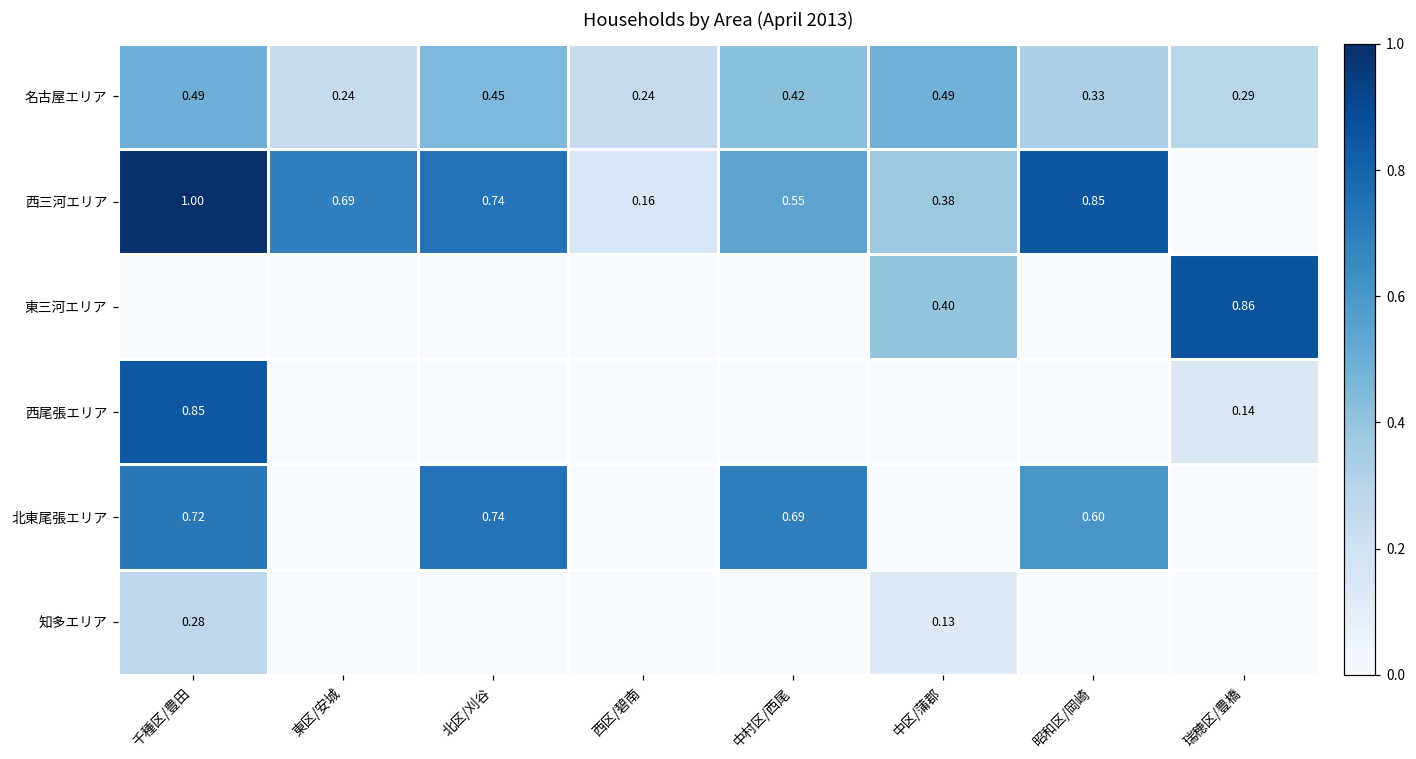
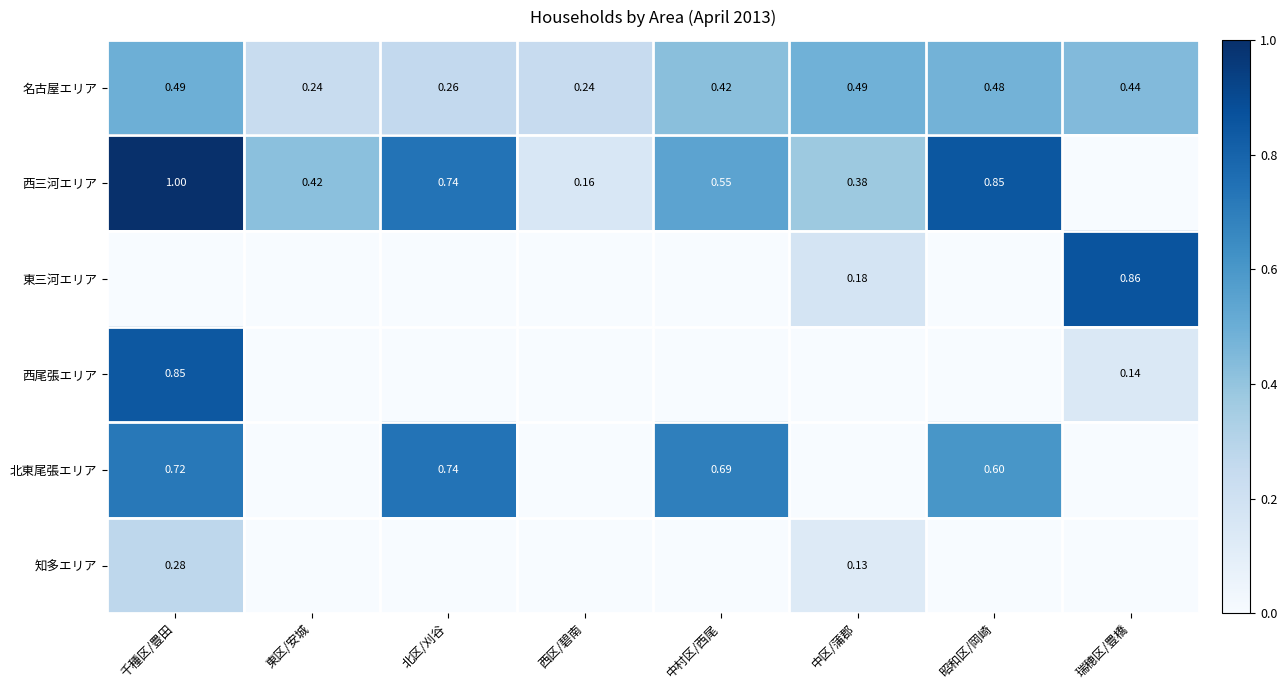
名古屋エリア, 北区/刈谷: 0.45 -> 0.26
名古屋エリア, 昭和区/岡崎: 0.33 -> 0.48
名古屋エリア, 瑞穂区/豊橋: 0.29 -> 0.44
西三河エリア, 東区/安城: 0.69 -> 0.42
東三河エリア, 中区/蒲郡: 0.40 -> 0.18
